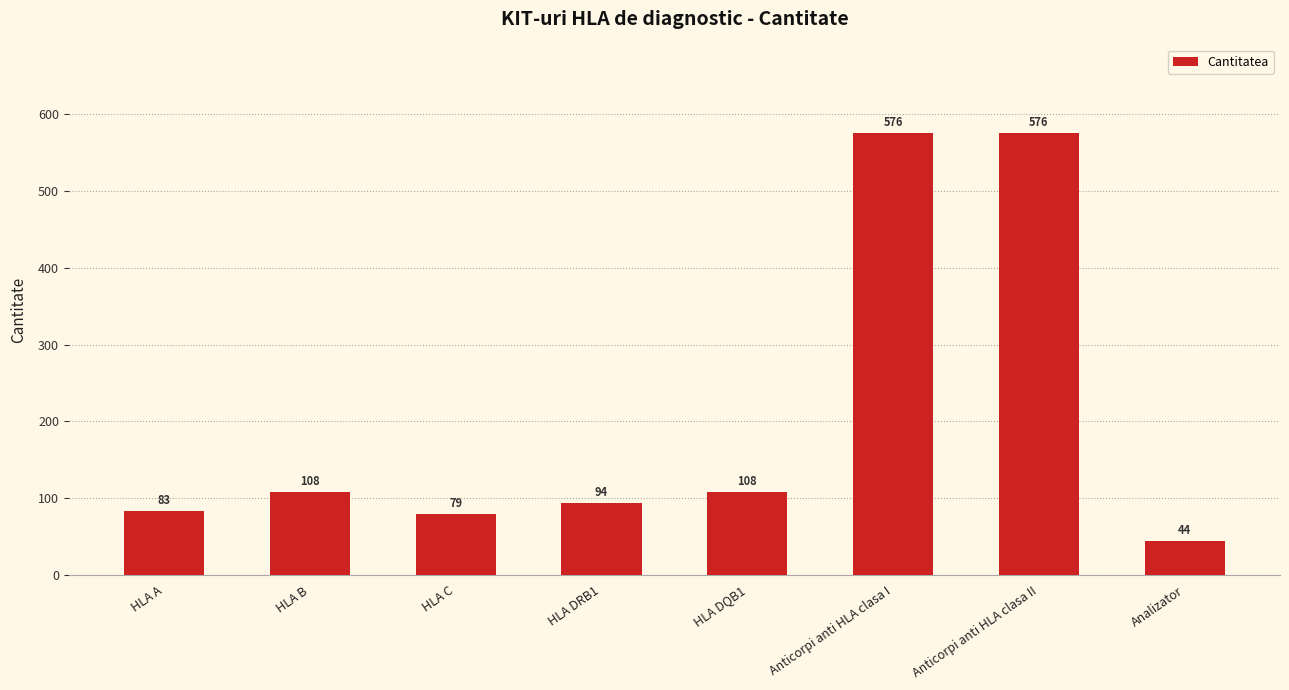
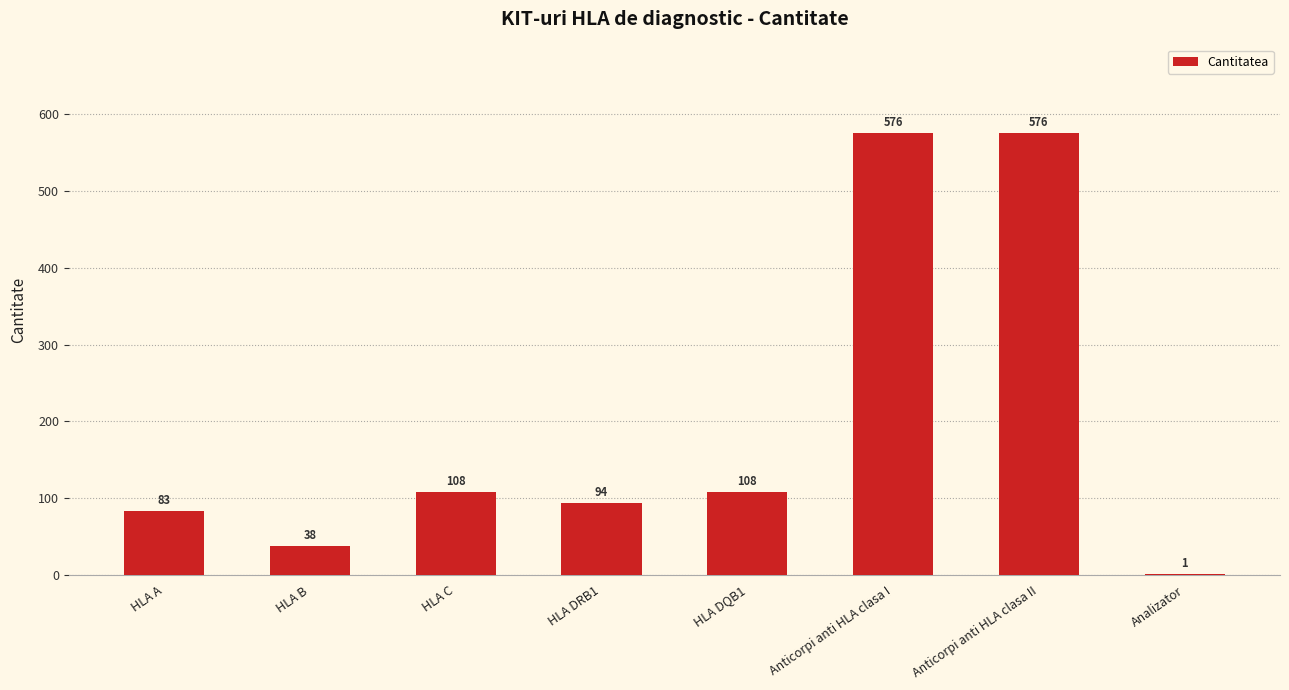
HLA B: 108 -> 38
HLA C: 79 -> 108
Analizator: 44 -> 1
